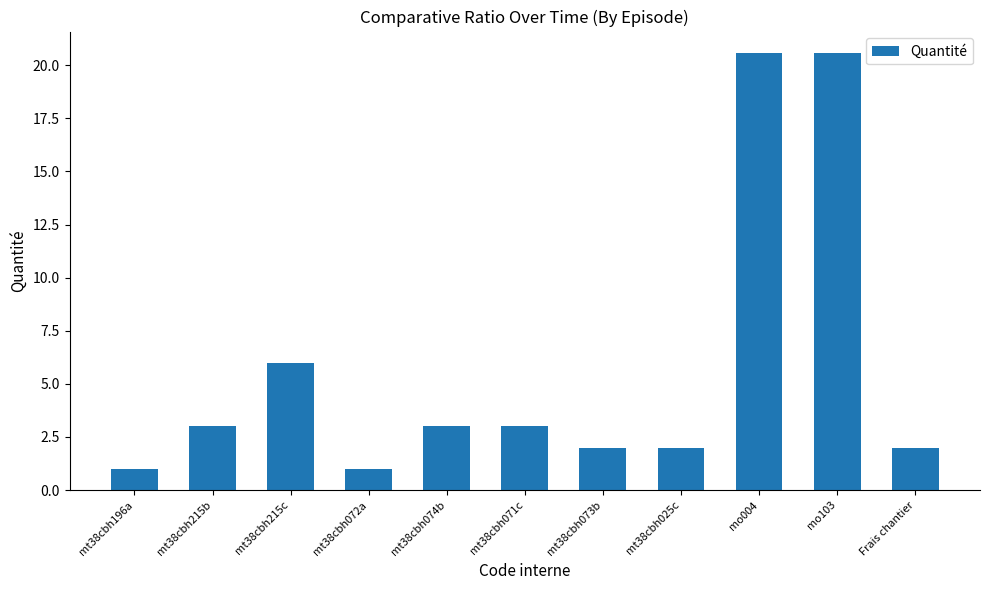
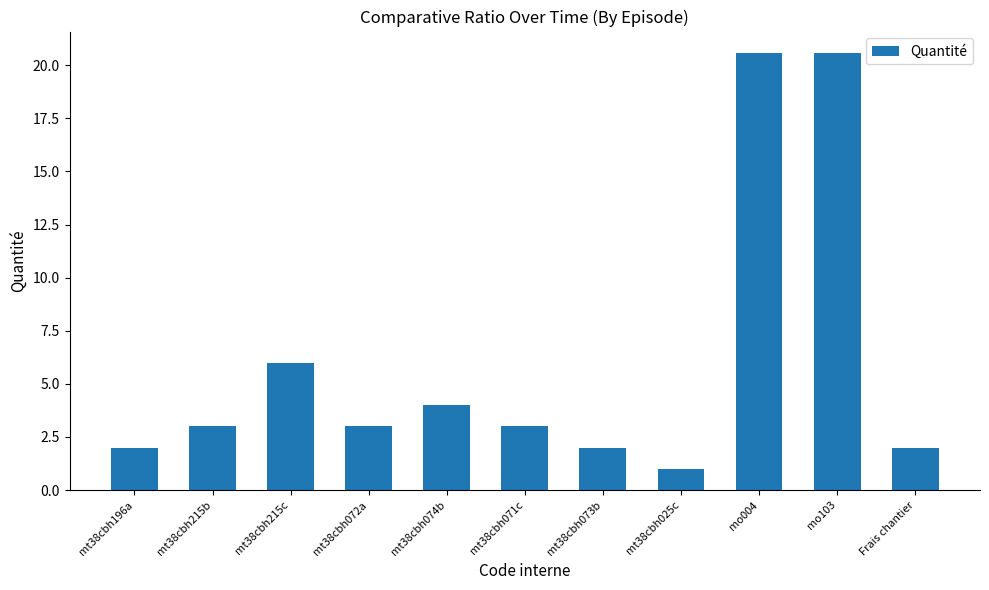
mt38cbh196a: 1 -> 2
mt38cbh072a: 1 -> 3
mt38cbh074b: 3 -> 4
mt38cbh025c: 2 -> 1
